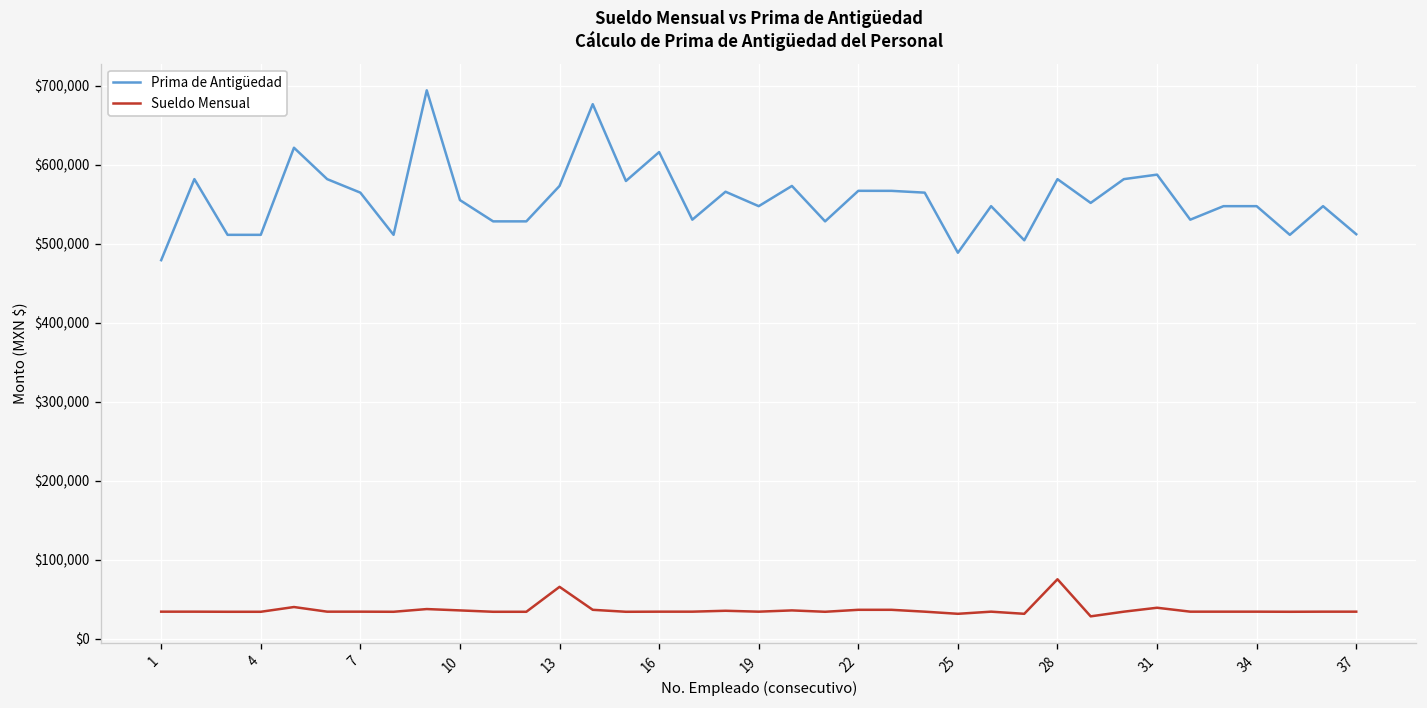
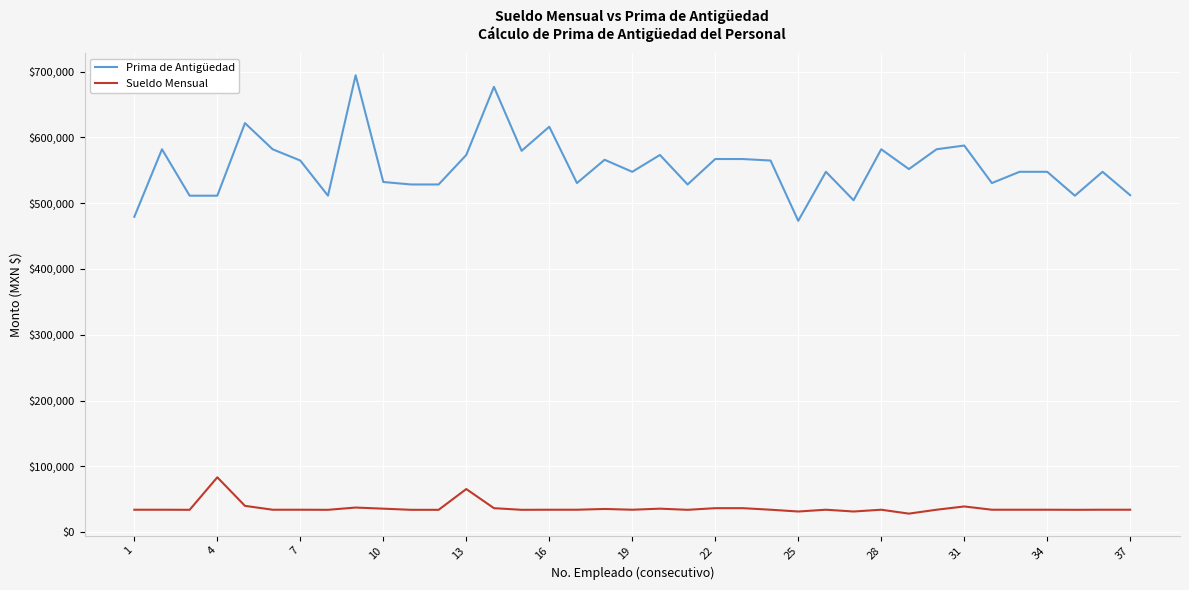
Sueldo Mensual, 4: $30,000 -> $80,000
Prima de Antigüedad, 10: $560,000 -> $530,000
Prima de Antigüedad, 25: $490,000 -> $470,000
Sueldo Mensual, 28: $80,000 -> $30,000
